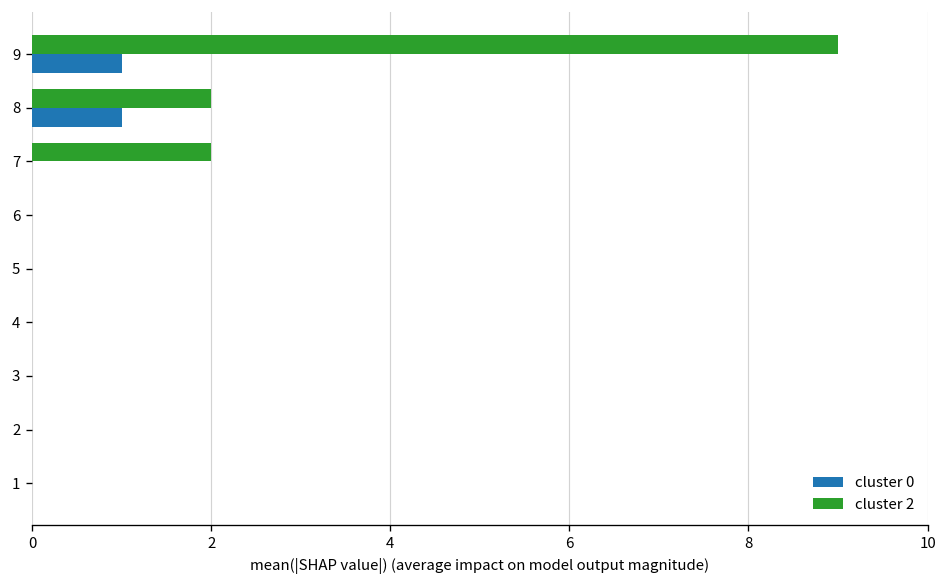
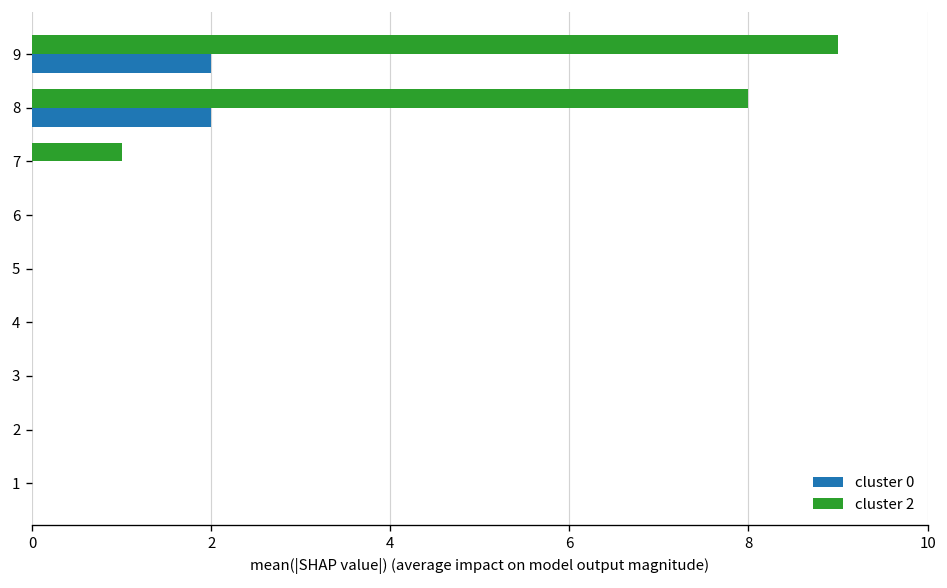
cluster 0, 9: 1 -> 2
cluster 2, 8: 2 -> 8
cluster 0, 8: 1 -> 2
cluster 2, 7: 2 -> 1
